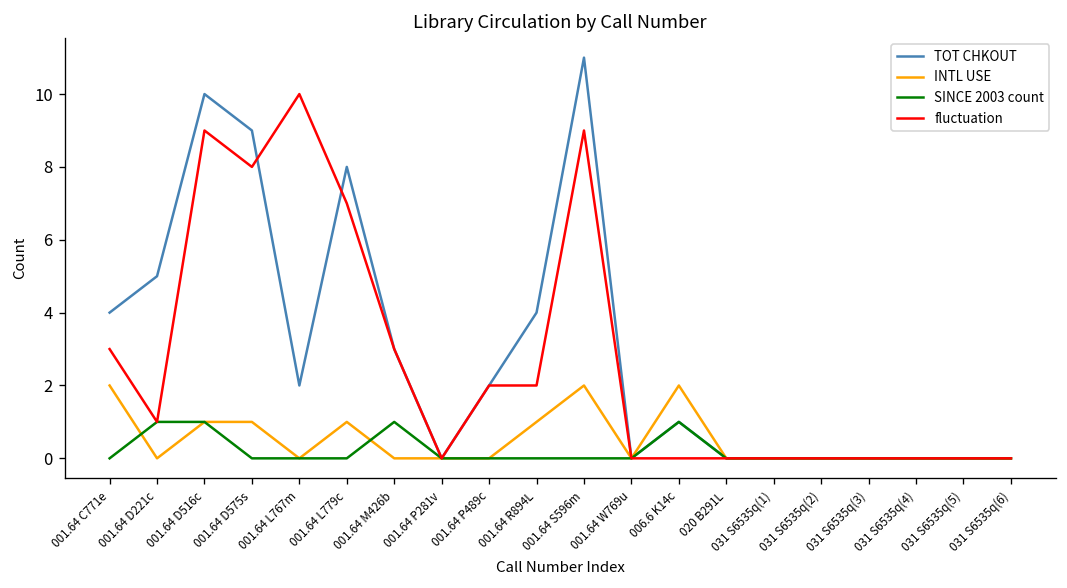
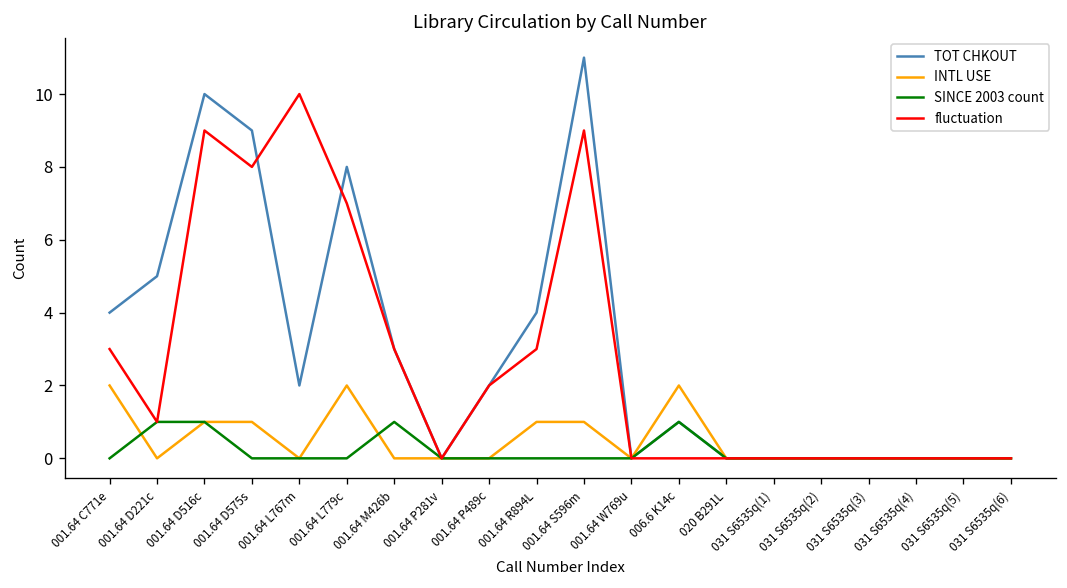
INTL USE, 001.64 L779c: 1 -> 2
fluctuation, 001.64 R894L: 2 -> 3
INTL USE, 001.64 S596m: 2 -> 1
